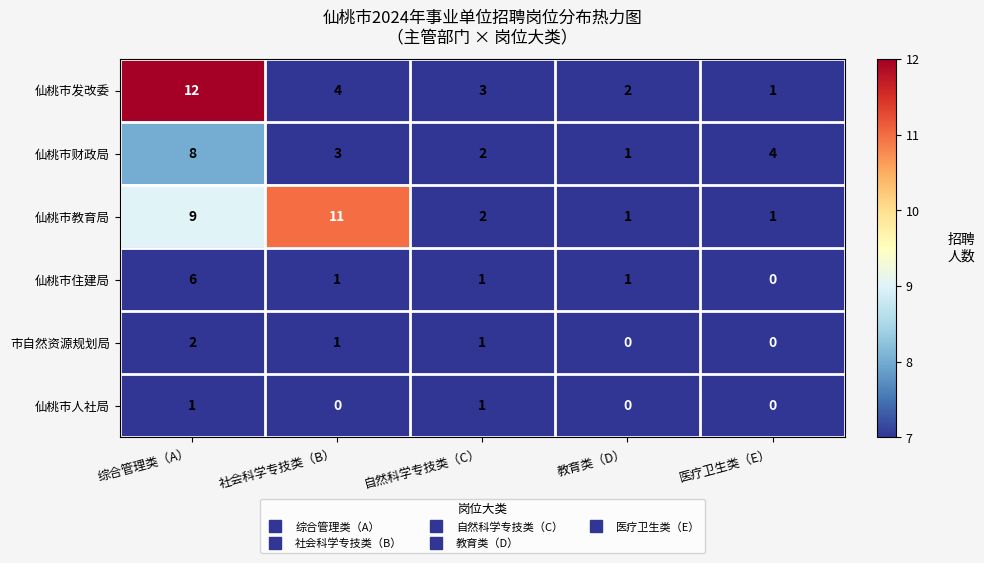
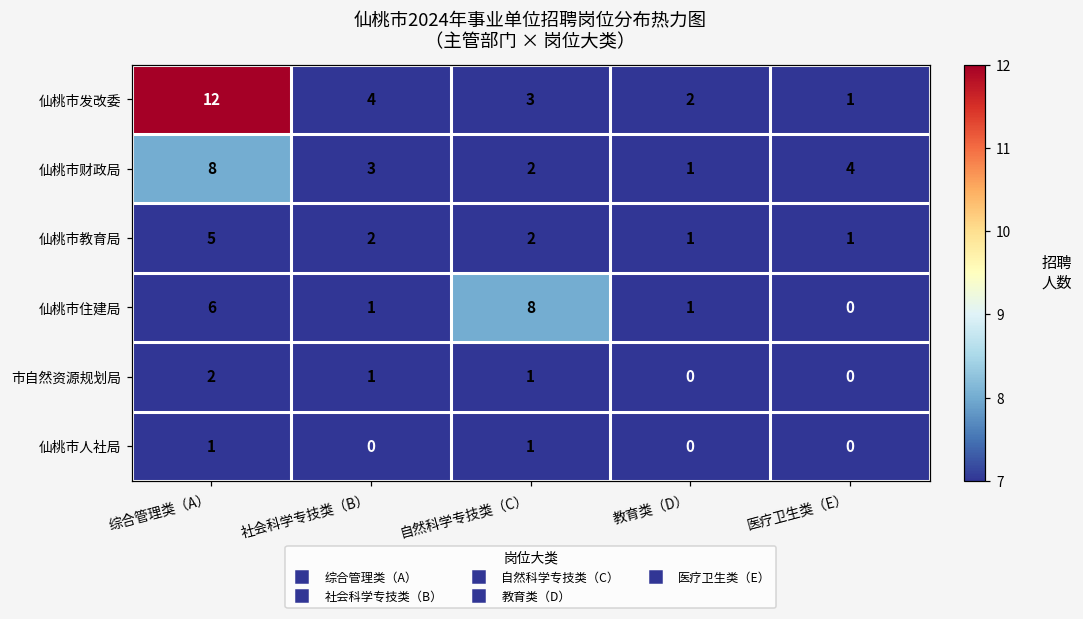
仙桃市教育局, 综合管理类（A）: 9 -> 5
仙桃市教育局, 社会科学专技类（B）: 11 -> 2
仙桃市住建局, 自然科学专技类（C）: 1 -> 8
